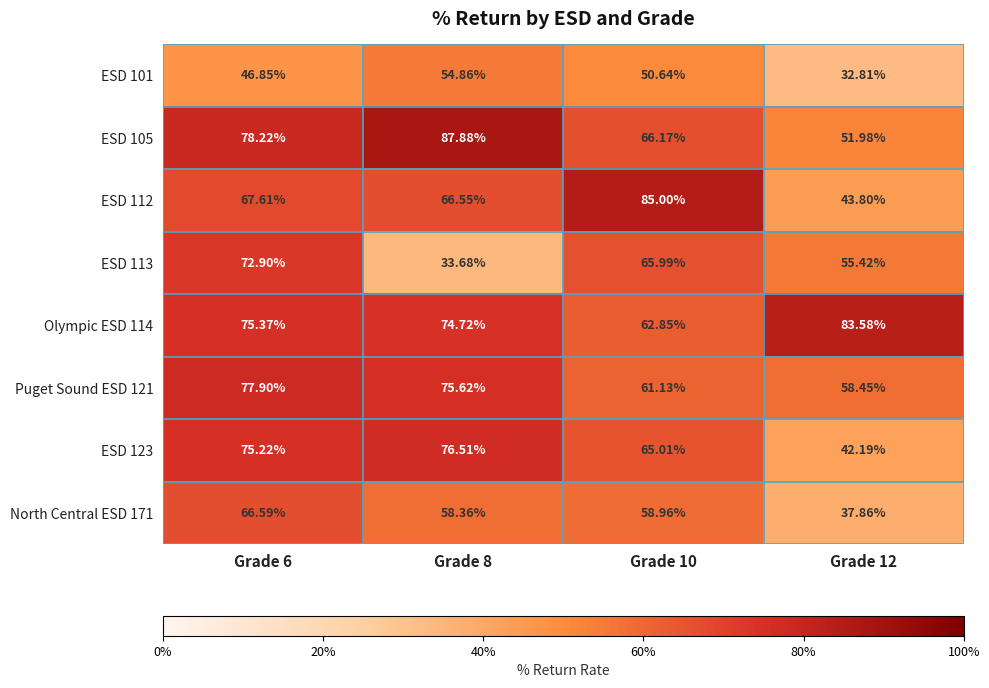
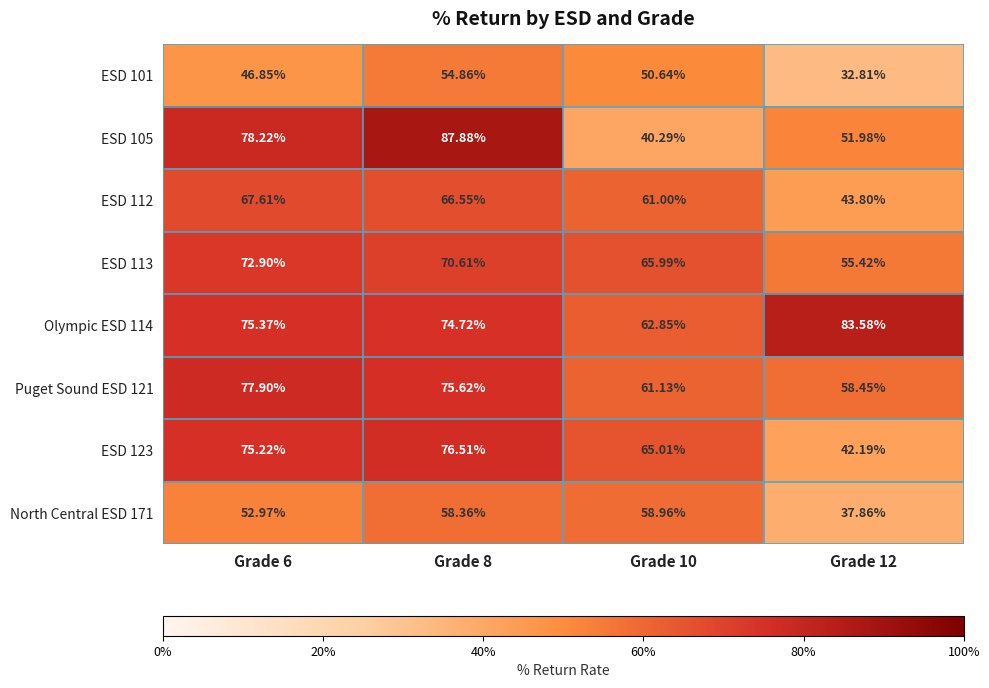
ESD 105, Grade 10: 66.17% -> 40.29%
ESD 112, Grade 10: 85.00% -> 61.00%
ESD 113, Grade 8: 33.68% -> 70.61%
North Central ESD 171, Grade 6: 66.59% -> 52.97%
